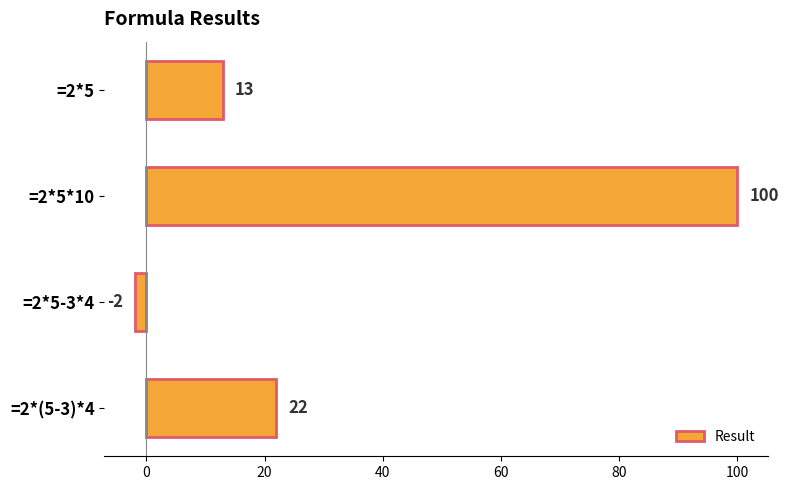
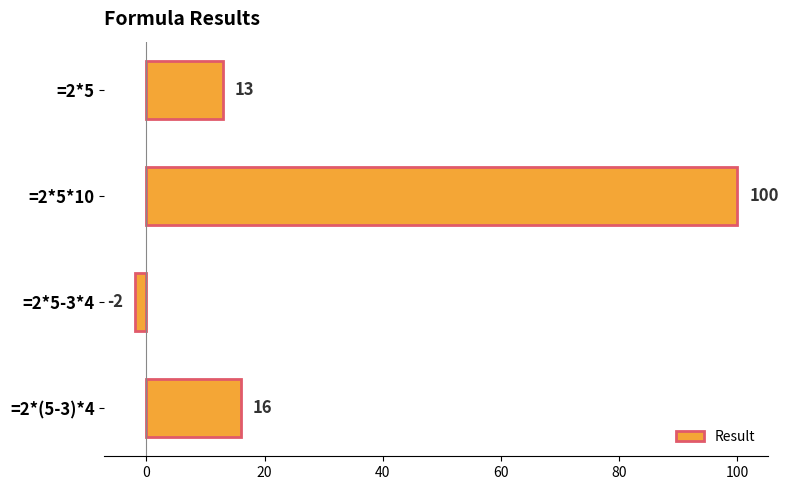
=2*(5-3)*4: 22 -> 16
